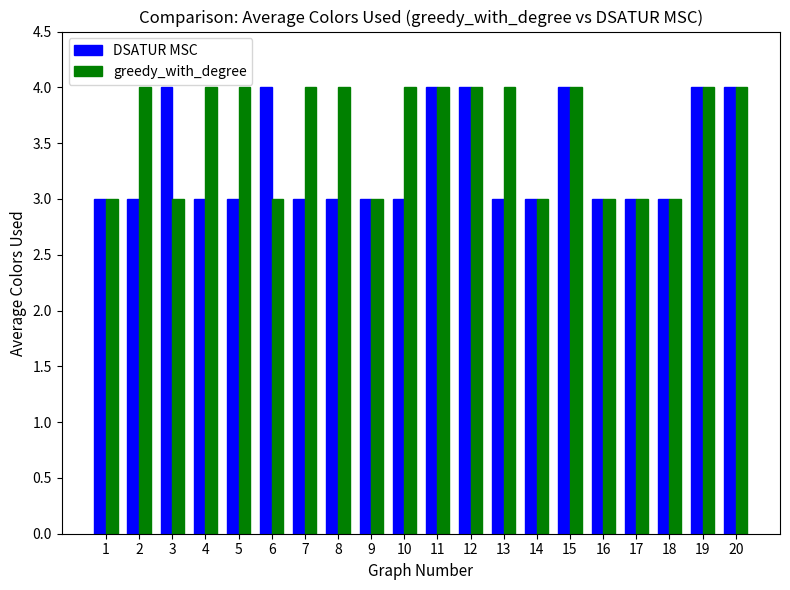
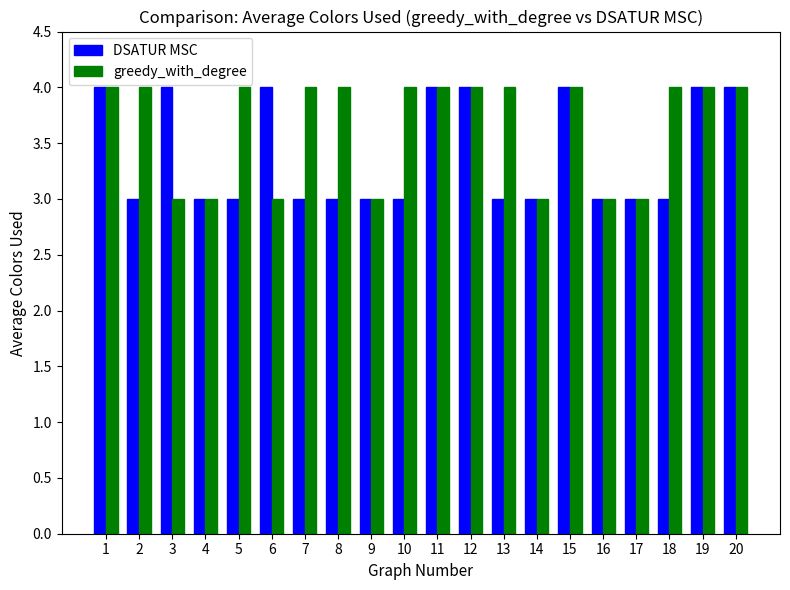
DSATUR MSC, 1: 3 -> 4
greedy_with_degree, 1: 3 -> 4
greedy_with_degree, 4: 4 -> 3
greedy_with_degree, 18: 3 -> 4
